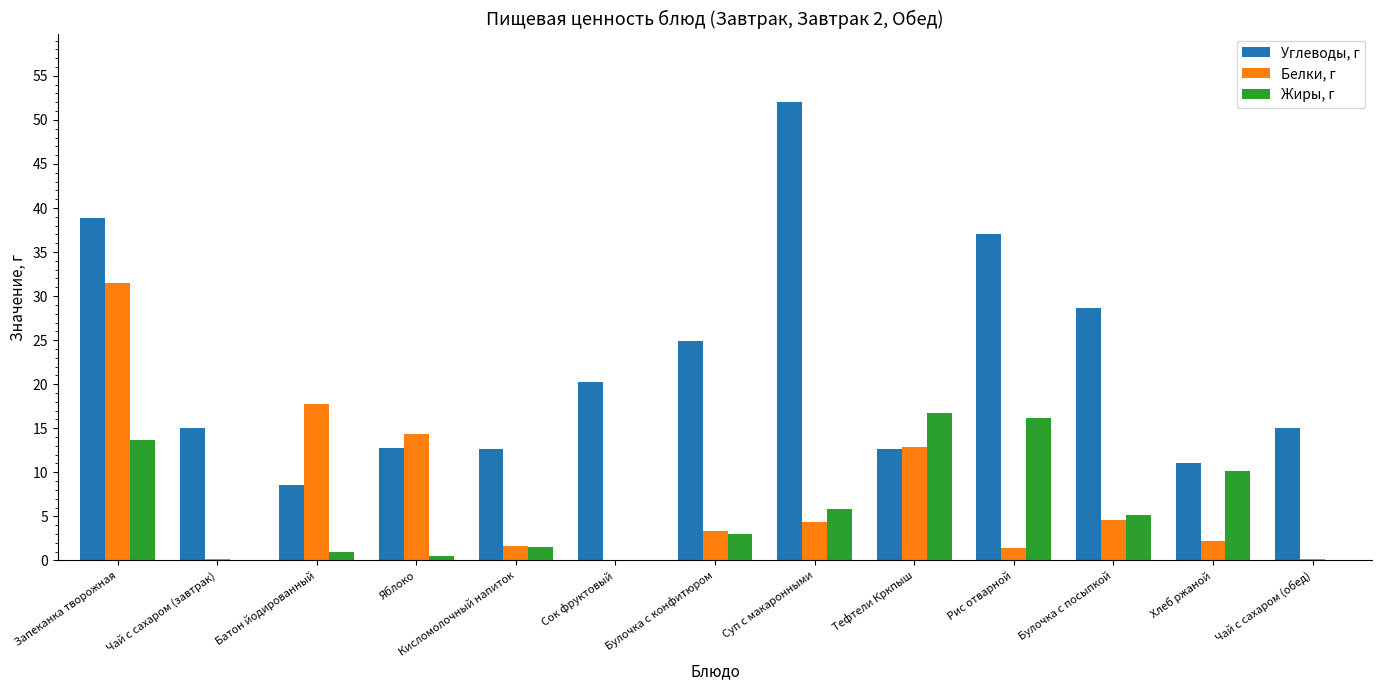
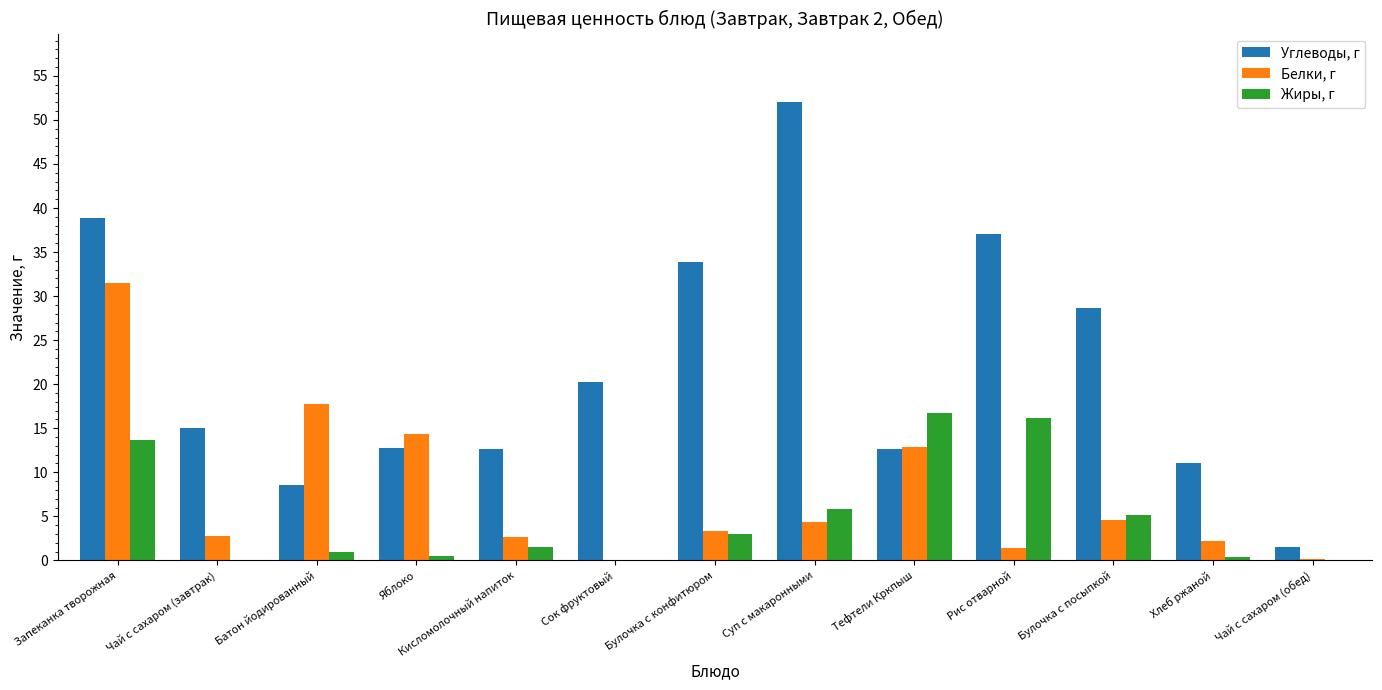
Белки, г, Чай с сахаром (завтрак): 0 -> 3
Белки, г, Кисломолочный напиток: 2 -> 3
Углеводы, г, Булочка с конфитюром: 25 -> 34
Жиры, г, Хлеб ржаной: 10 -> 0
Углеводы, г, Чай с сахаром (обед): 15 -> 2
